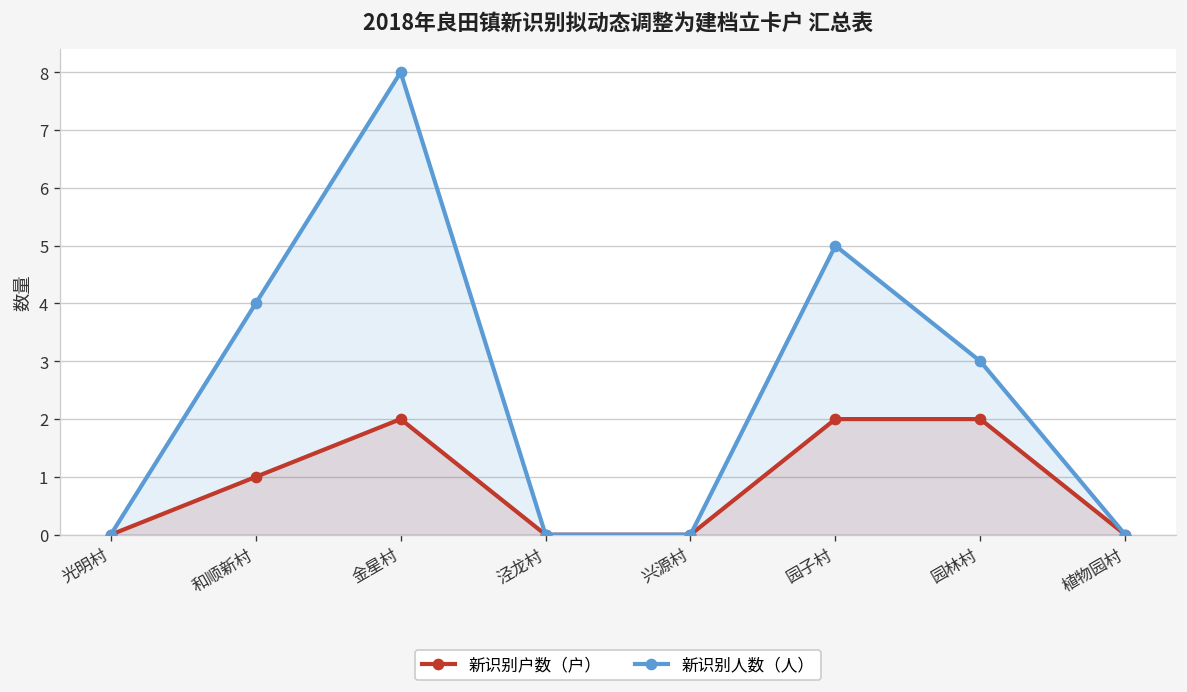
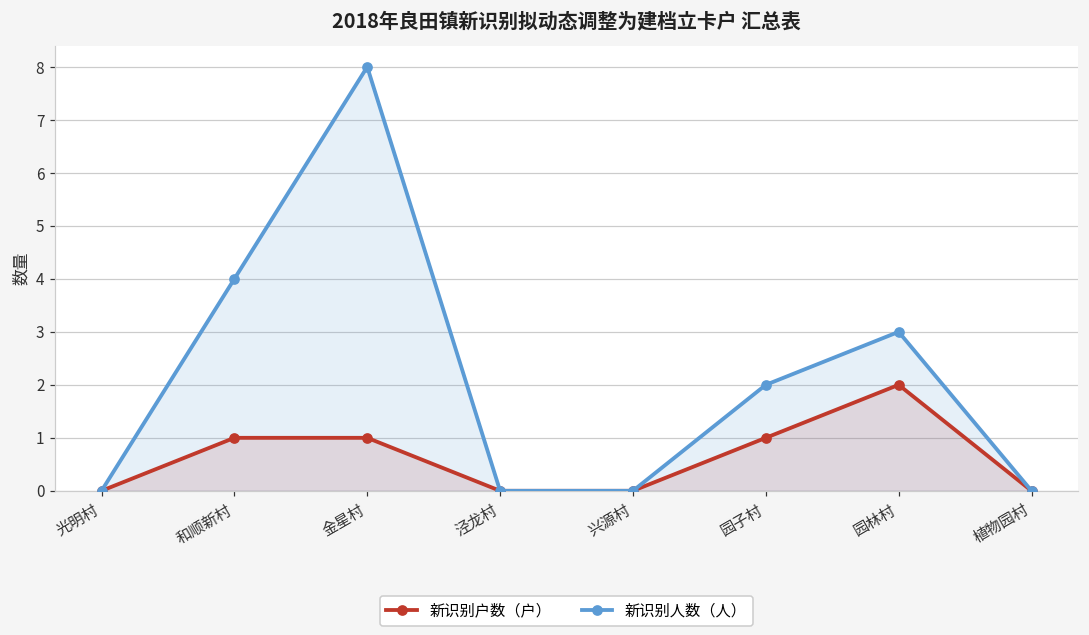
新识别户数（户）, 金星村: 2 -> 1
新识别户数（户）, 园子村: 2 -> 1
新识别人数（人）, 园子村: 5 -> 2
